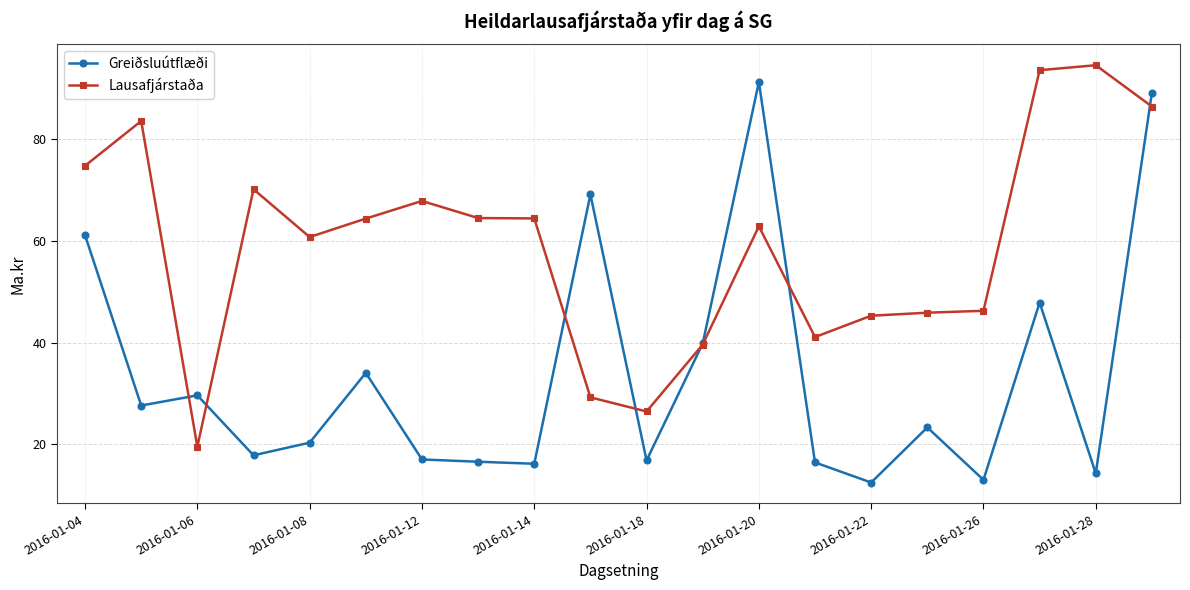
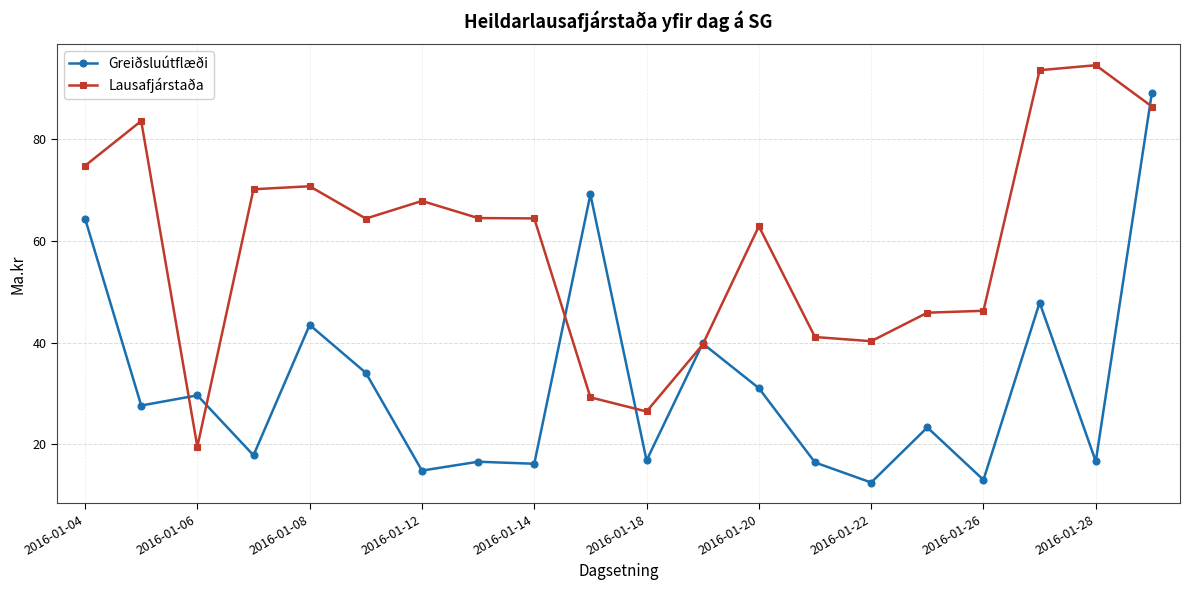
Greiðsluútflæði, 2016-01-04: 61 -> 64
Greiðsluútflæði, 2016-01-08: 20 -> 43
Lausafjárstaða, 2016-01-08: 61 -> 71
Greiðsluútflæði, 2016-01-12: 17 -> 15
Greiðsluútflæði, 2016-01-20: 91 -> 31
Lausafjárstaða, 2016-01-22: 45 -> 40
Greiðsluútflæði, 2016-01-28: 14 -> 17
